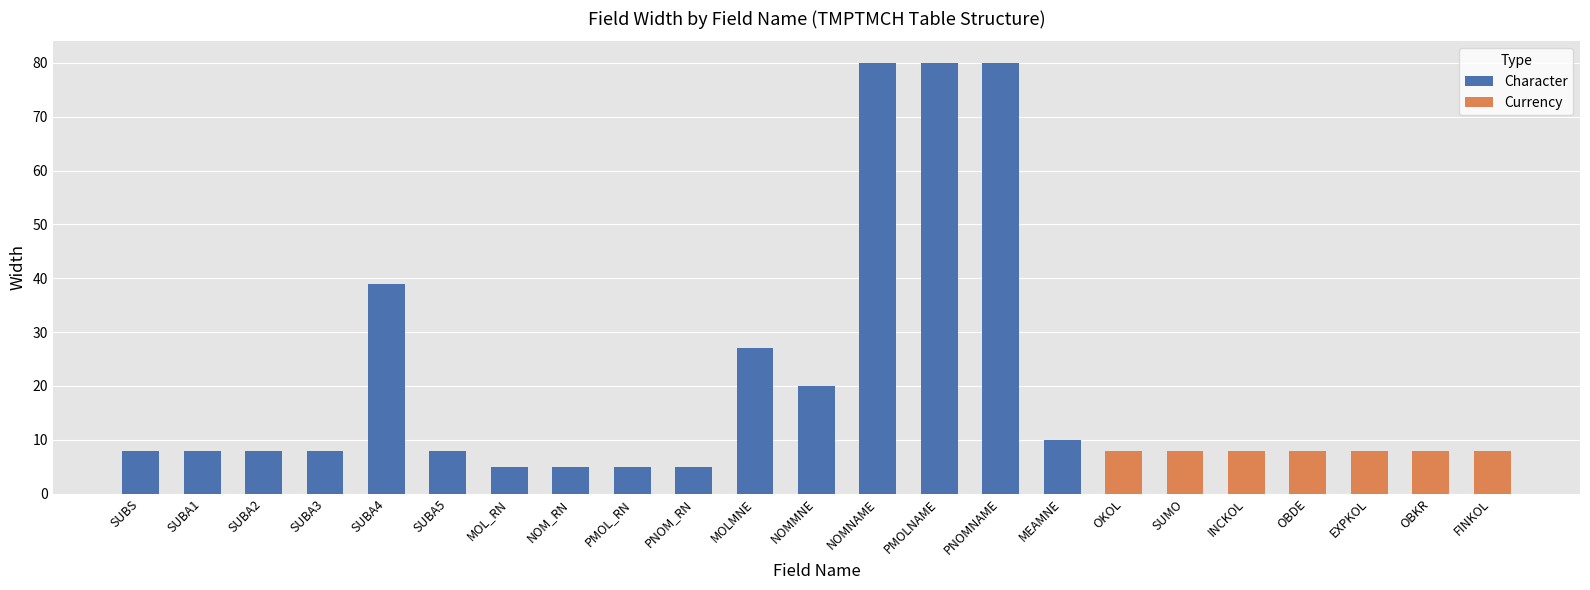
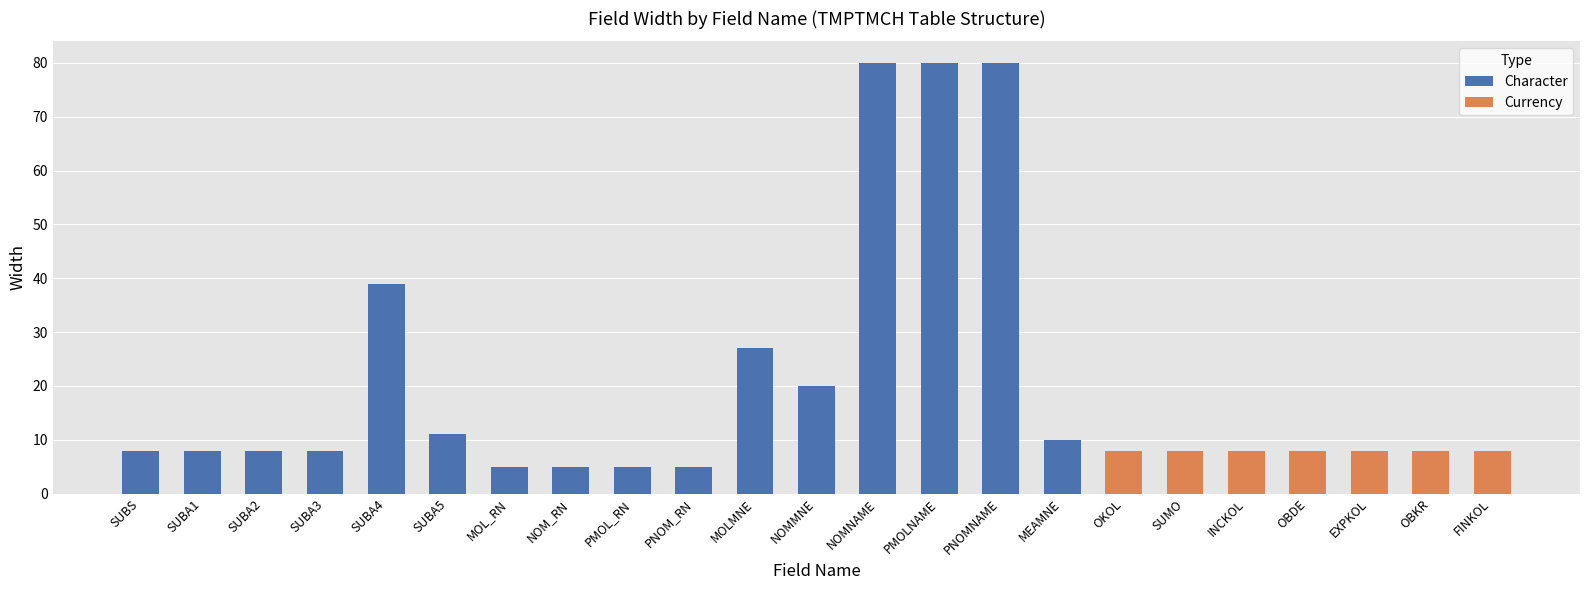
Character, SUBA5: 8 -> 11
